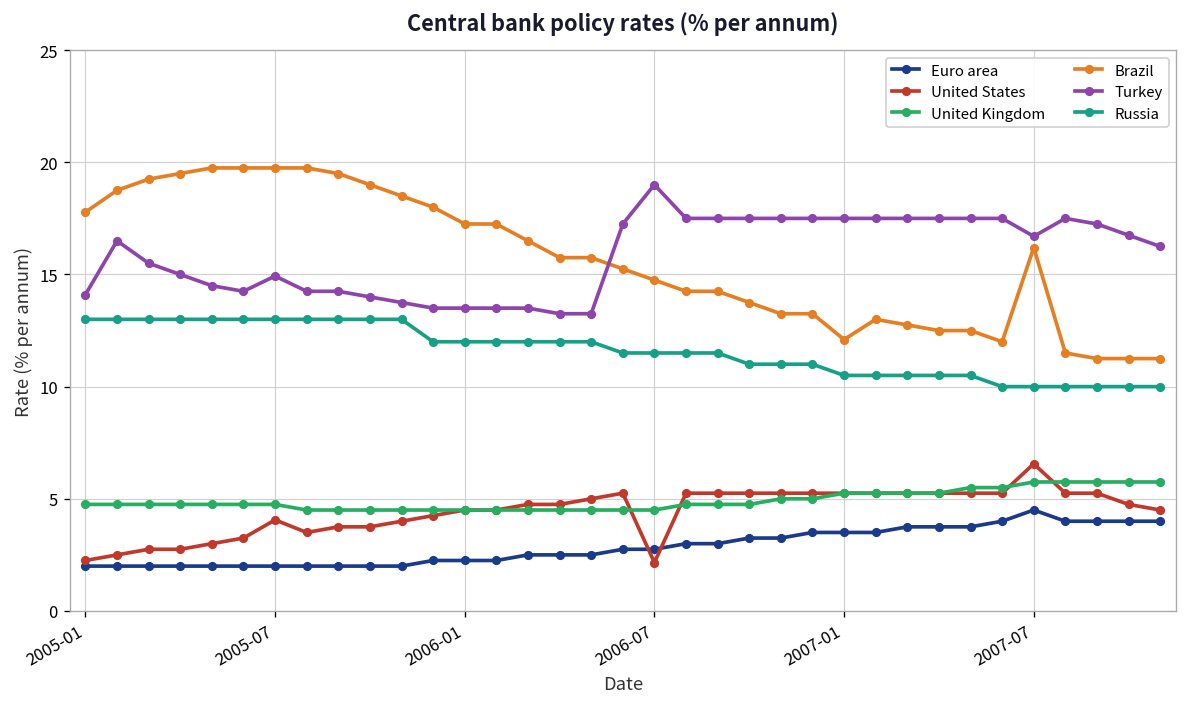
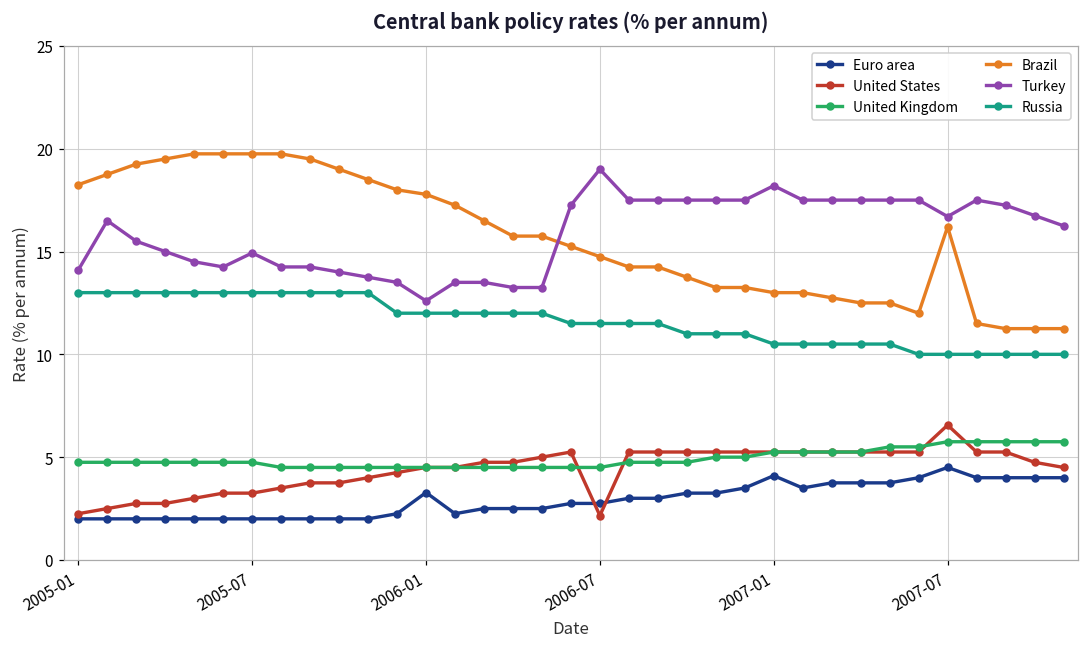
Brazil, 2005-01: 17.8 -> 18.3
United States, 2005-07: 4.1 -> 3.3
Euro area, 2006-01: 2.3 -> 3.3
Brazil, 2006-01: 17.3 -> 17.8
Turkey, 2006-01: 13.5 -> 12.6
Euro area, 2007-01: 3.5 -> 4.1
Brazil, 2007-01: 12.1 -> 13.0
Turkey, 2007-01: 17.5 -> 18.2
